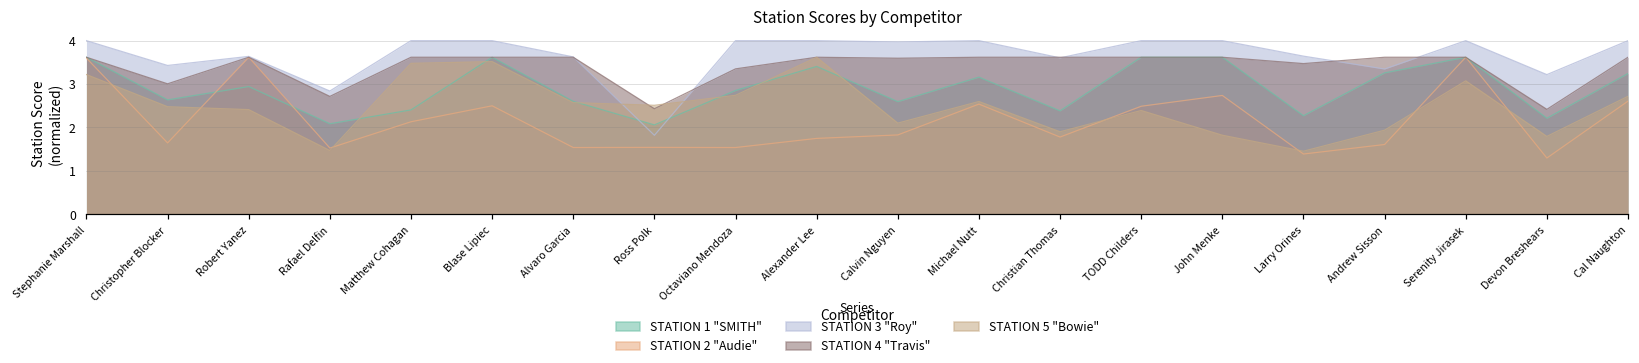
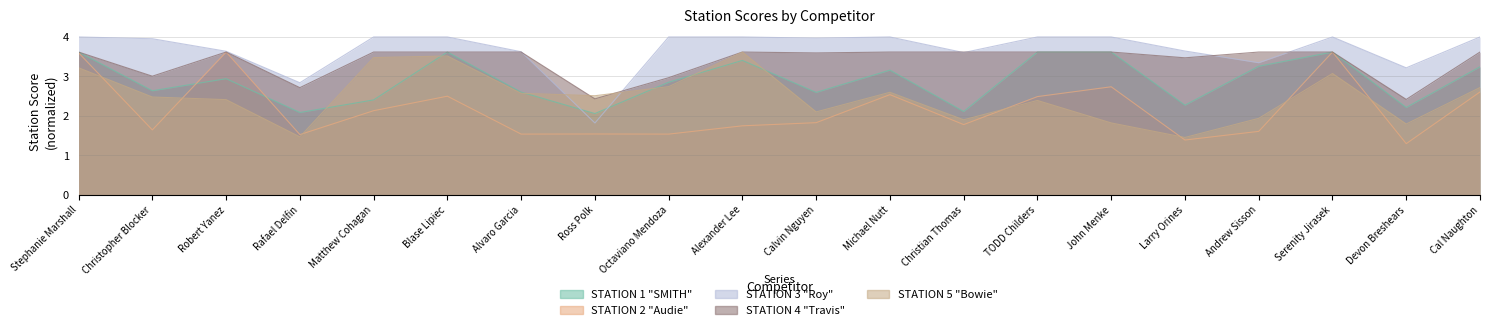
STATION 3 "Roy", Christopher Blocker: 3.4 -> 4.0
STATION 4 "Travis", Octaviano Mendoza: 3.4 -> 3.0
STATION 1 "SMITH", Christian Thomas: 2.4 -> 2.1
